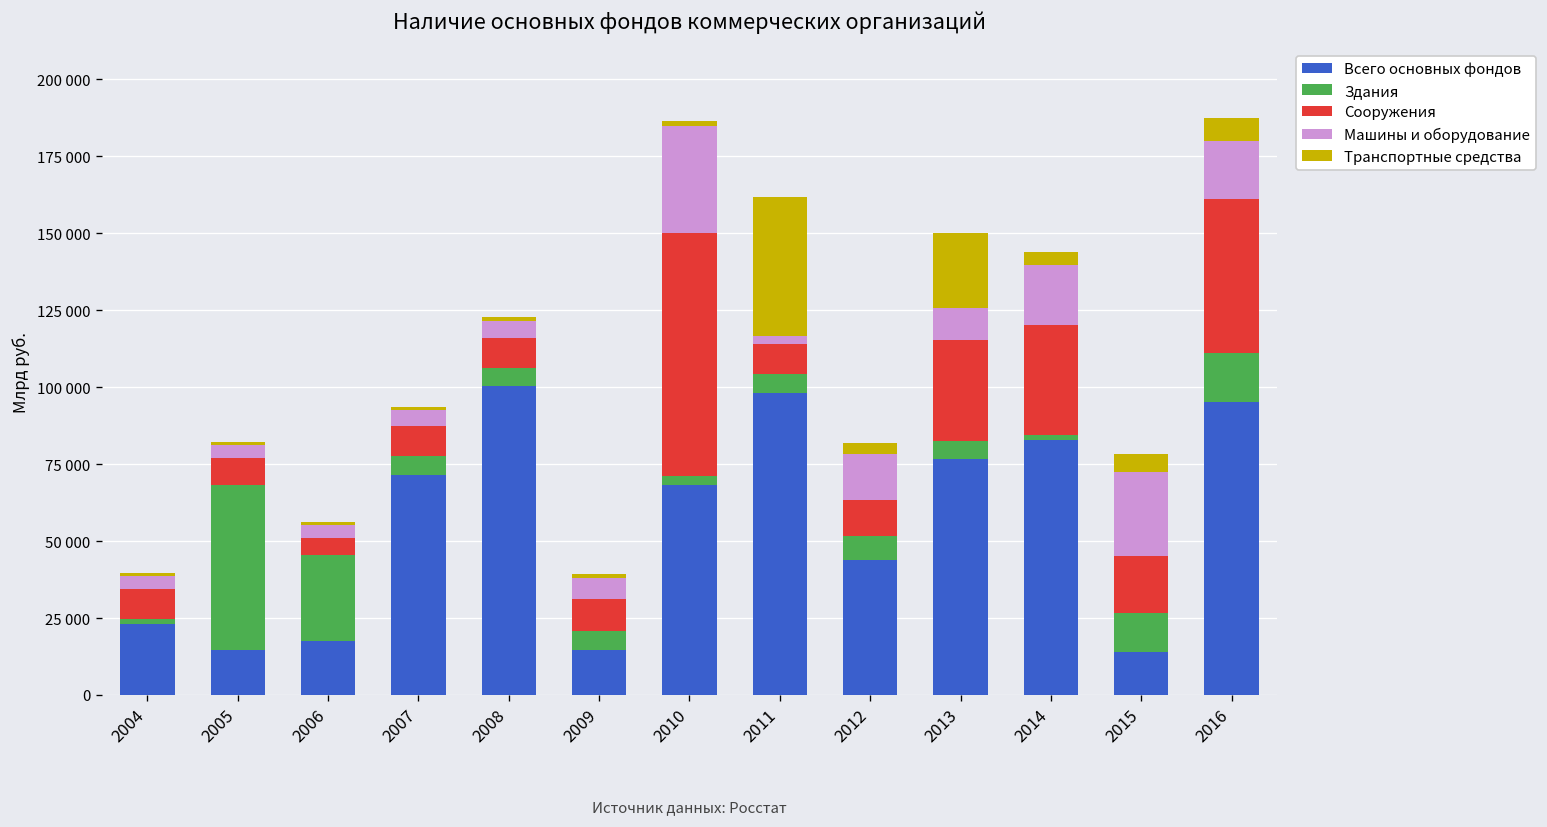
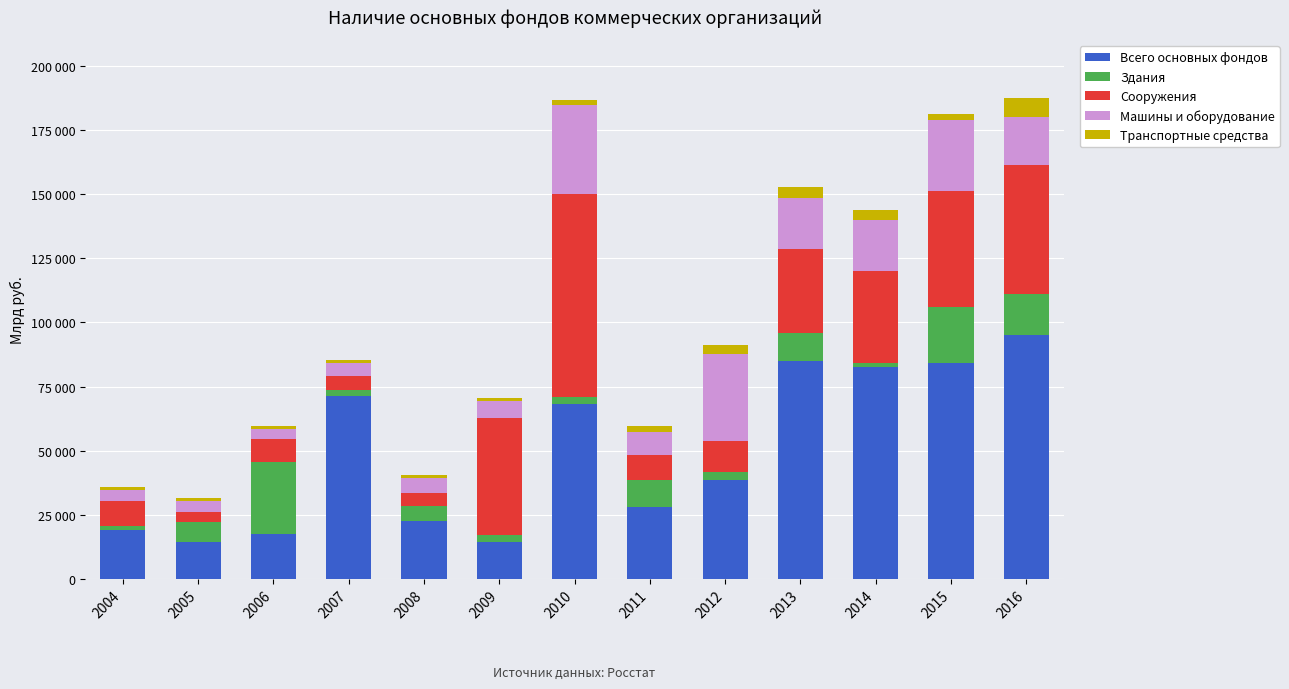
Всего основных фондов, 2004: 23000 -> 19000
Здания, 2005: 54000 -> 8000
Сооружения, 2005: 9000 -> 4000
Сооружения, 2006: 6000 -> 9000
Здания, 2007: 6000 -> 2000
Сооружения, 2007: 10000 -> 6000
Всего основных фондов, 2008: 100000 -> 23000
Сооружения, 2008: 10000 -> 5000
Здания, 2009: 6000 -> 3000
Сооружения, 2009: 10000 -> 45000
Всего основных фондов, 2011: 98000 -> 28000
Здания, 2011: 6000 -> 11000
Машины и оборудование, 2011: 3000 -> 9000
Транспортные средства, 2011: 45000 -> 2000
Всего основных фондов, 2012: 44000 -> 39000
Здания, 2012: 8000 -> 3000
Машины и оборудование, 2012: 15000 -> 34000
Всего основных фондов, 2013: 77000 -> 85000
Здания, 2013: 6000 -> 11000
Машины и оборудование, 2013: 10000 -> 20000
Транспортные средства, 2013: 24000 -> 4000
Всего основных фондов, 2015: 14000 -> 84000
Здания, 2015: 13000 -> 22000
Сооружения, 2015: 18000 -> 45000
Транспортные средства, 2015: 6000 -> 3000
